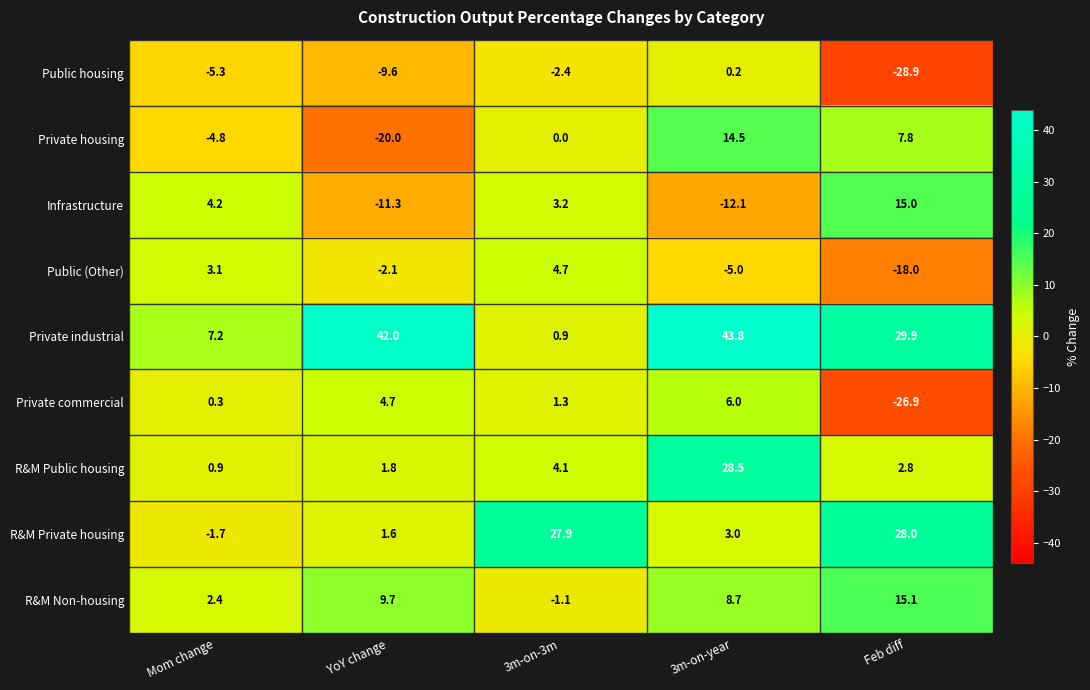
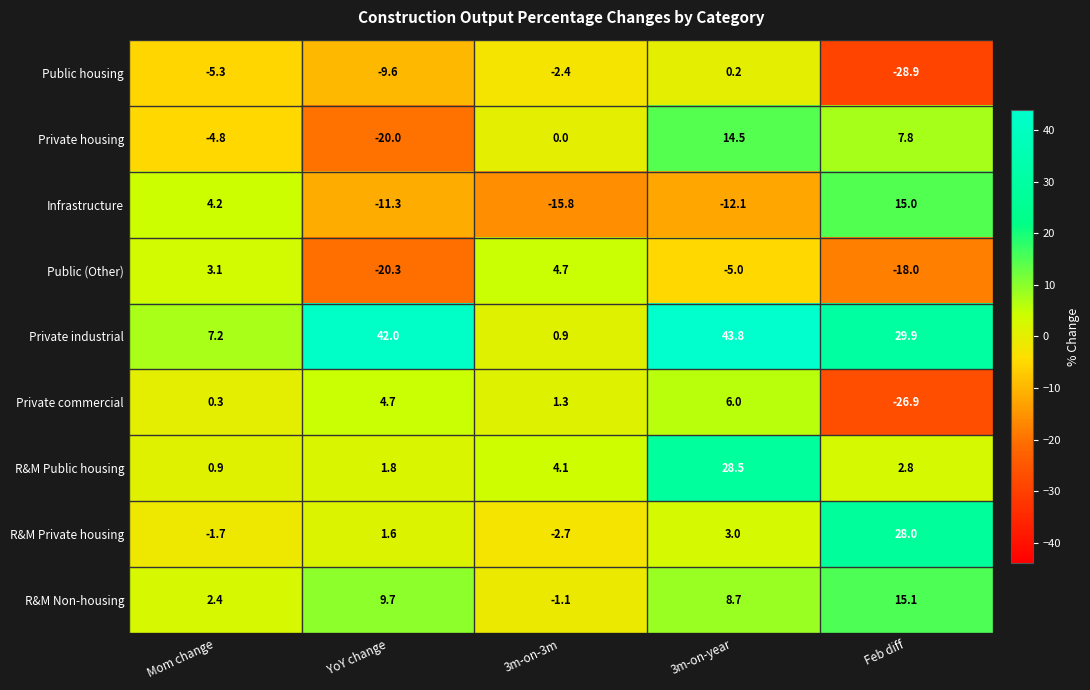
Infrastructure, 3m-on-3m: 3.2 -> -15.8
Public (Other), YoY change: -2.1 -> -20.3
R&M Private housing, 3m-on-3m: 27.9 -> -2.7
